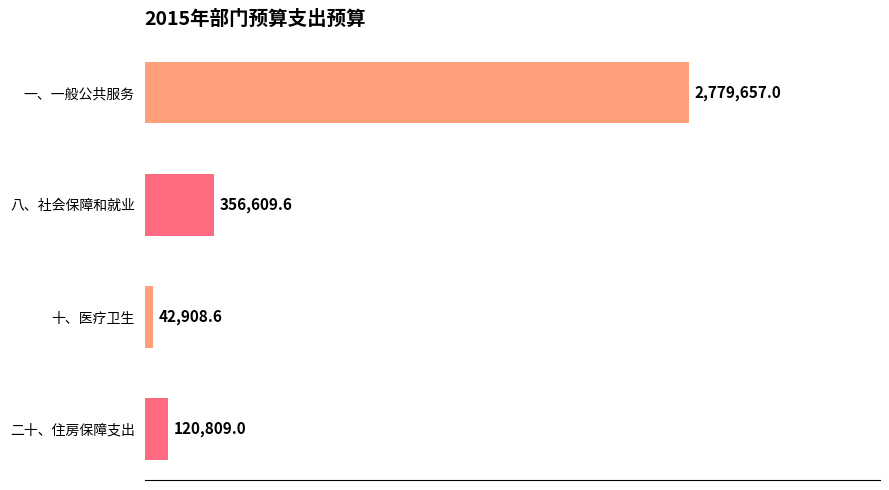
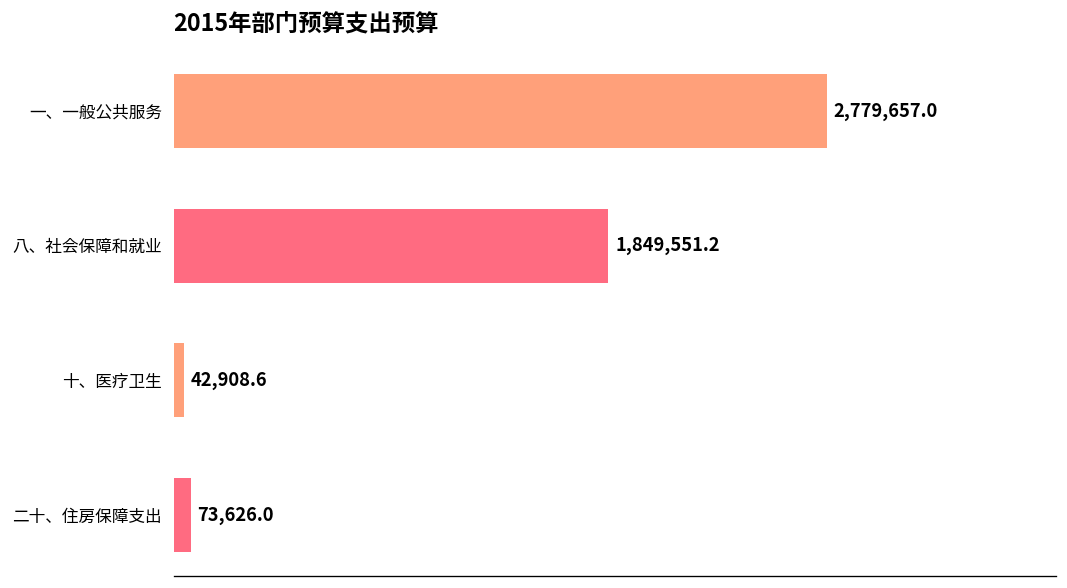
八、社会保障和就业: 356,609.6 -> 1,849,551.2
二十、住房保障支出: 120,809.0 -> 73,626.0
